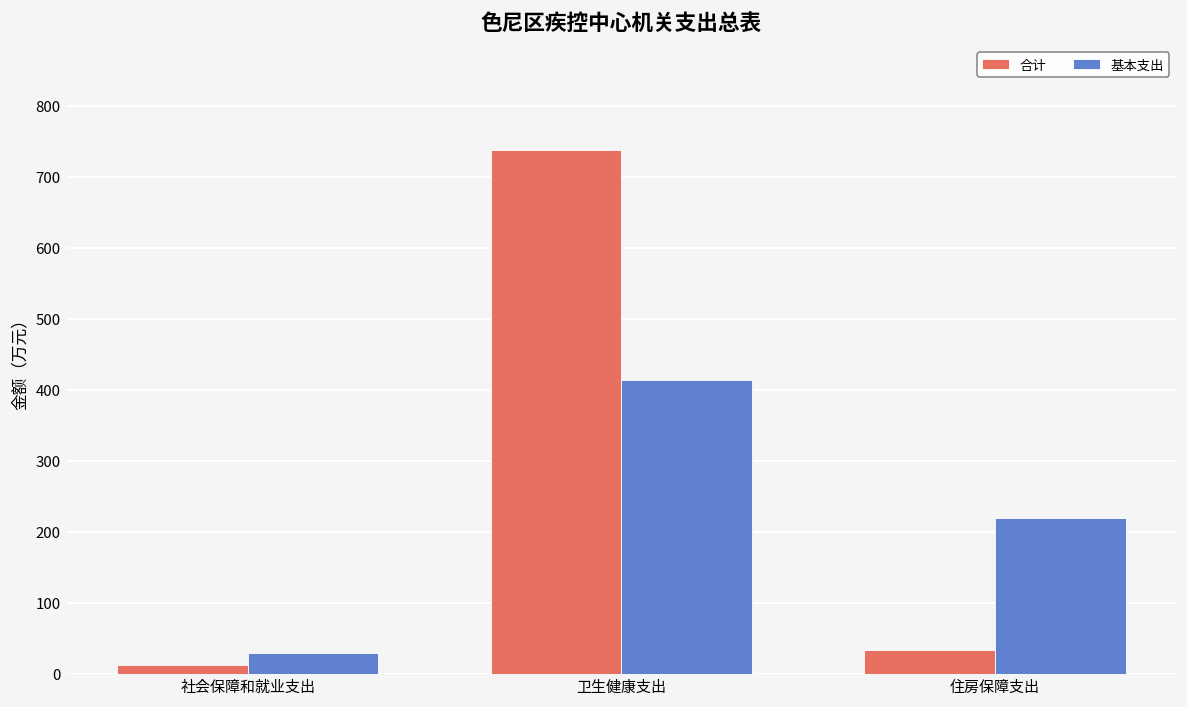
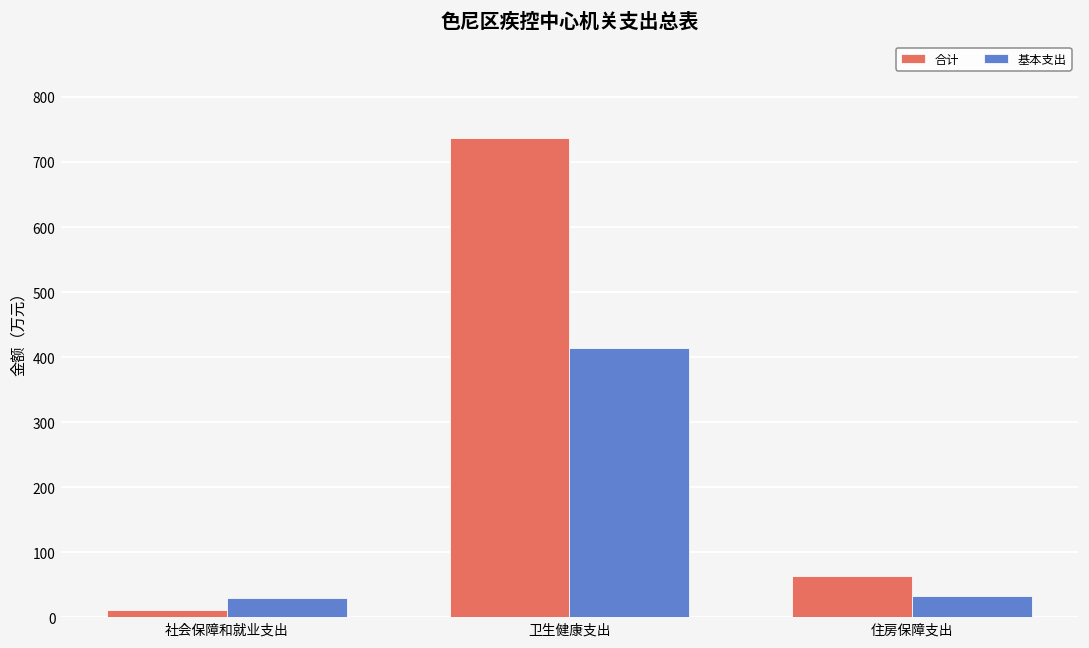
合计, 住房保障支出: 30 -> 60
基本支出, 住房保障支出: 220 -> 30
